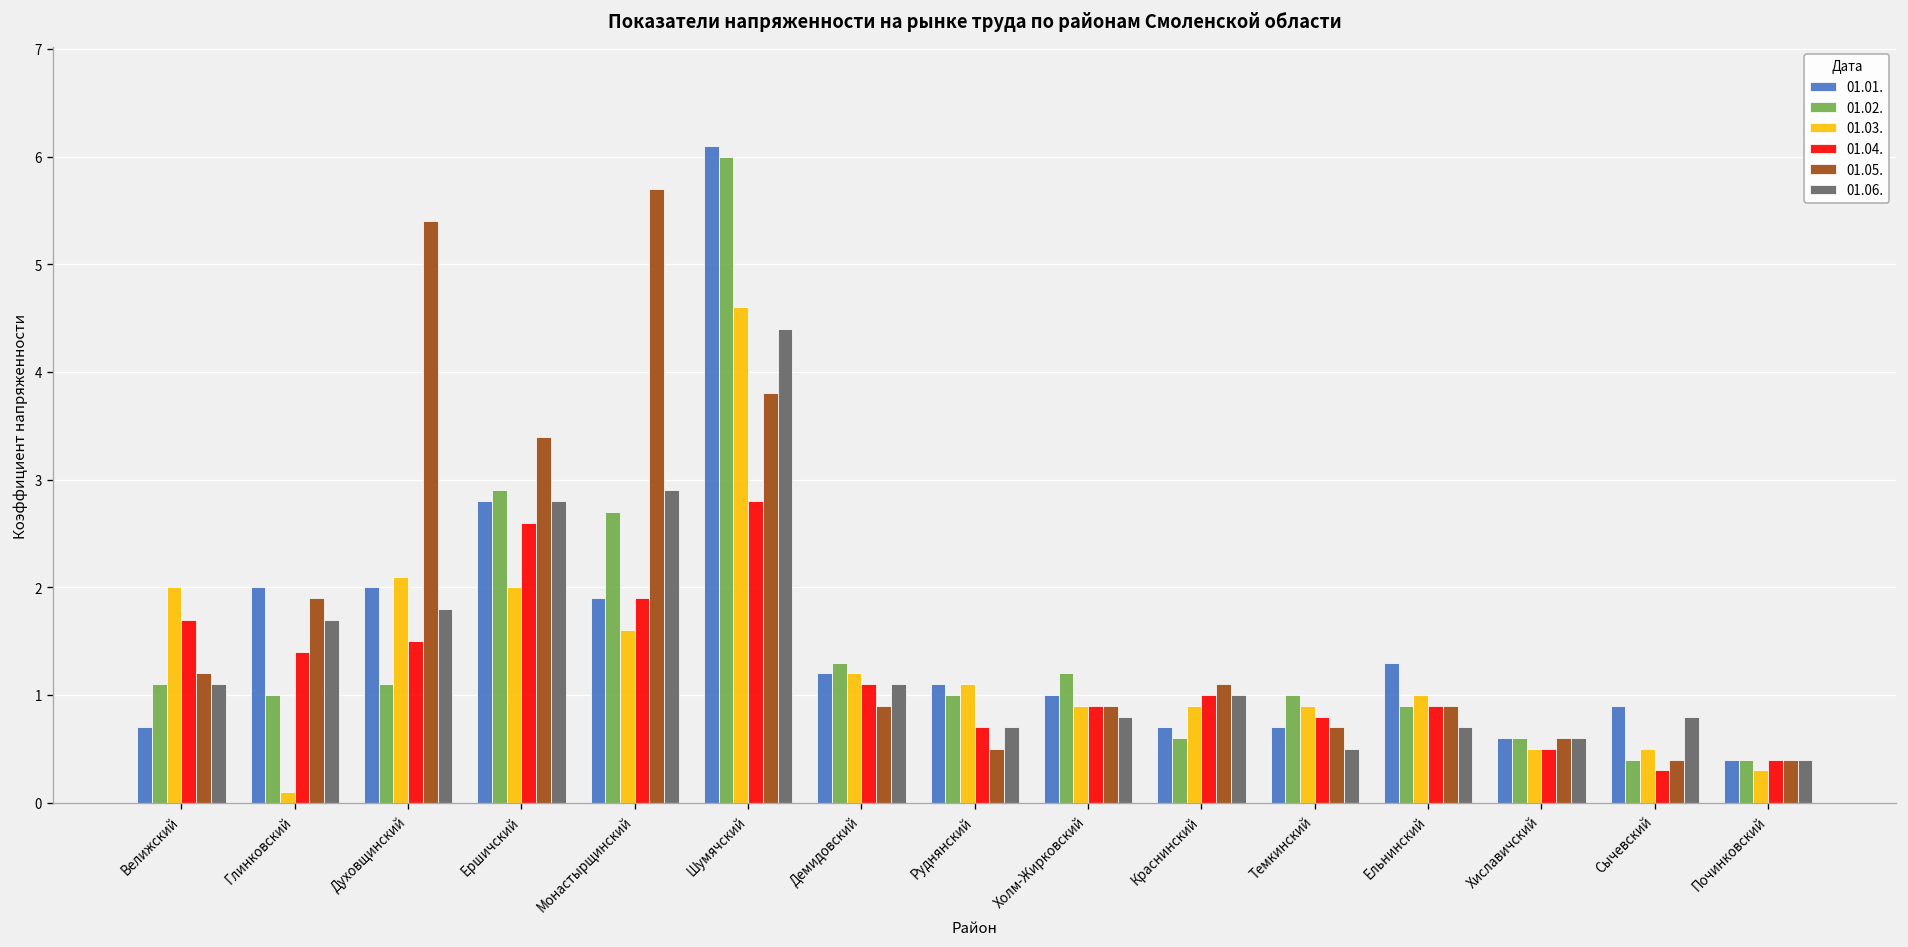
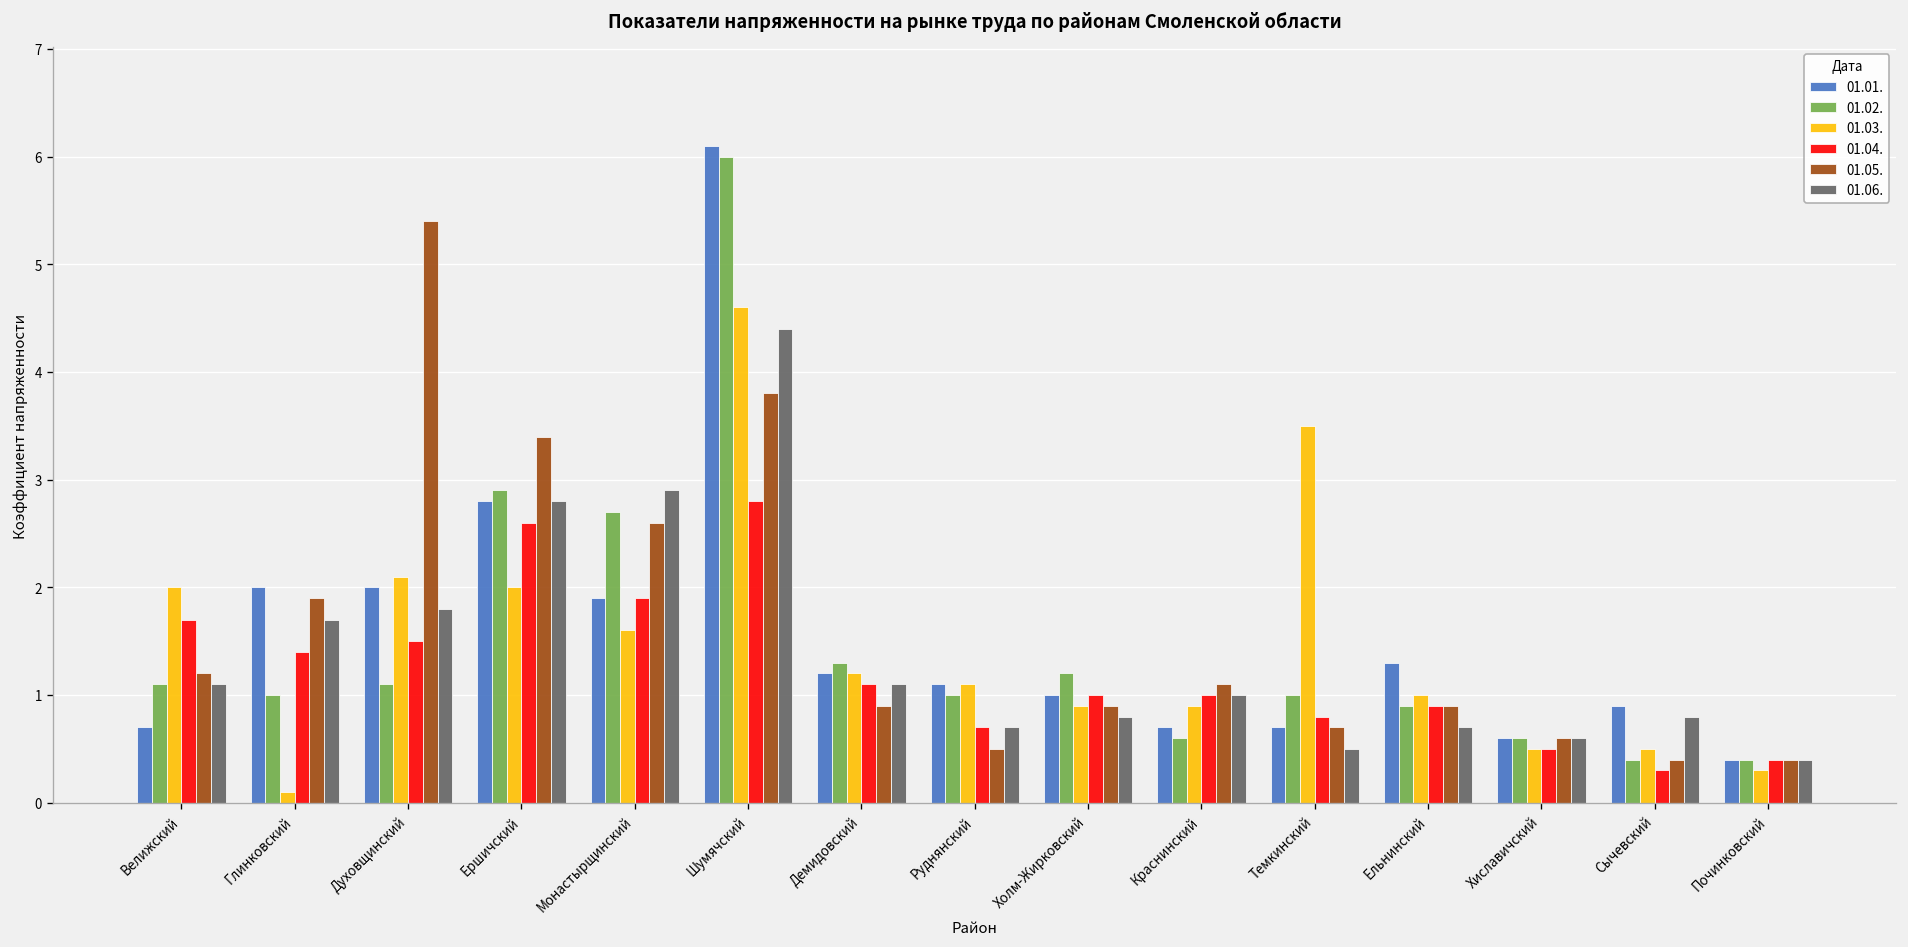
01.05., Монастырщинский: 5.7 -> 2.6
01.04., Холм-Жирковский: 0.9 -> 1.0
01.03., Темкинский: 0.9 -> 3.5
